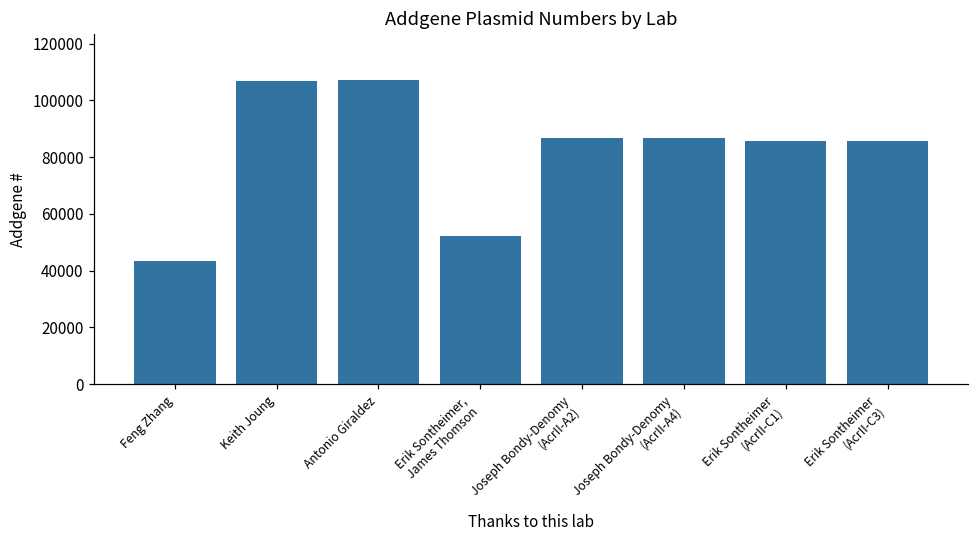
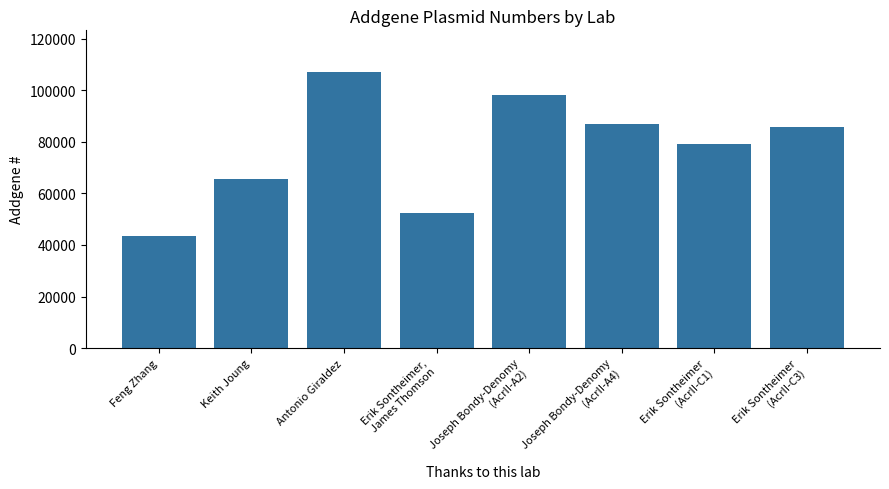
Keith Joung: 107000 -> 66000
Joseph Bondy-Denomy (AcrII-A2): 87000 -> 98000
Erik Sontheimer (AcrII-C1): 86000 -> 79000
